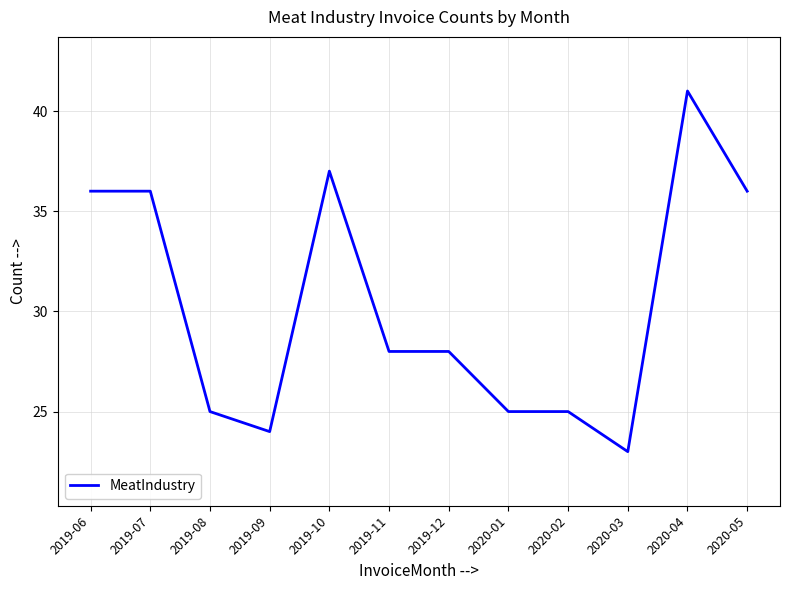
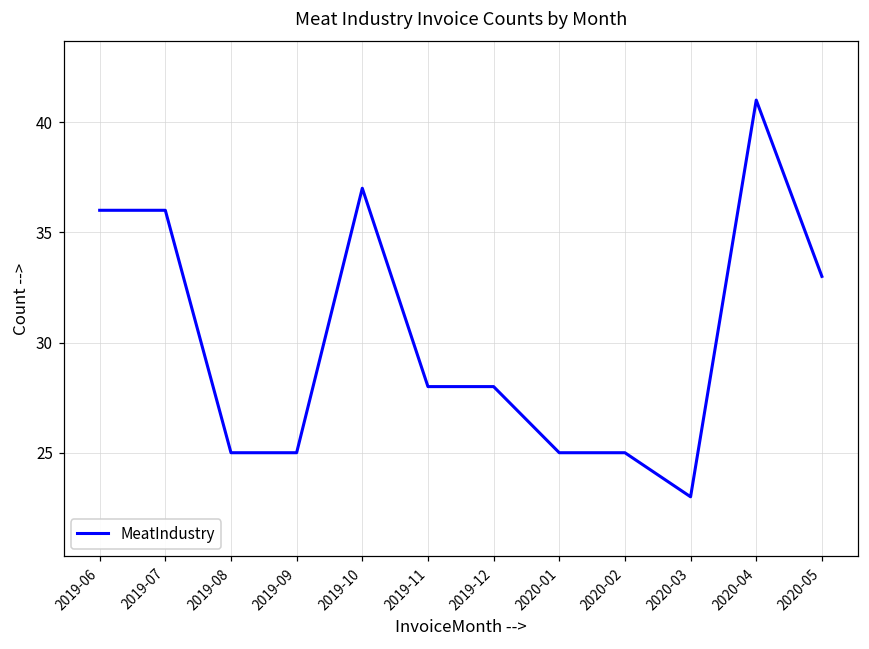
2019-09: 24 -> 25
2020-05: 36 -> 33
